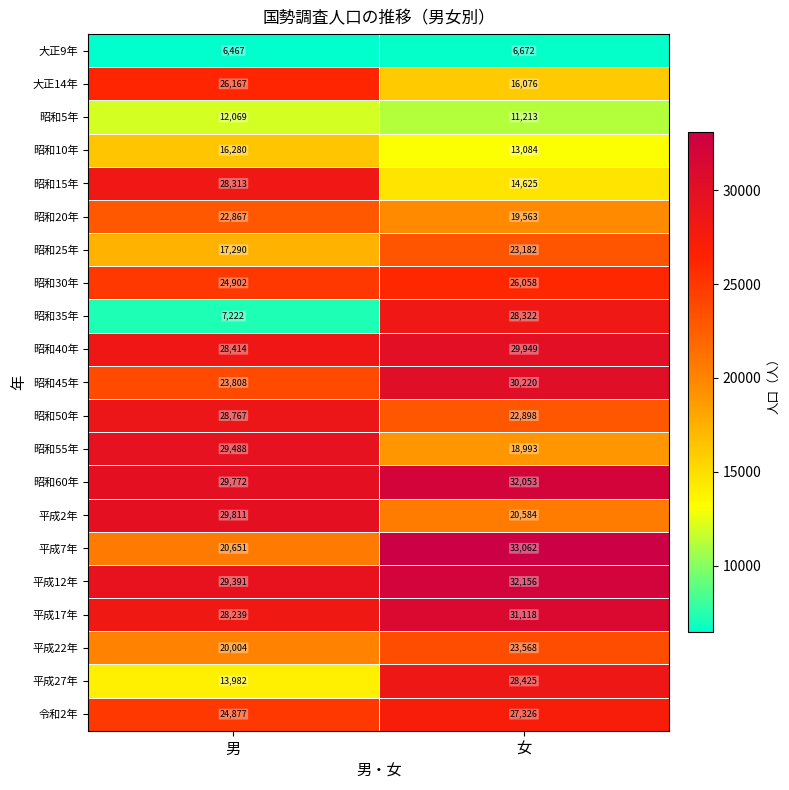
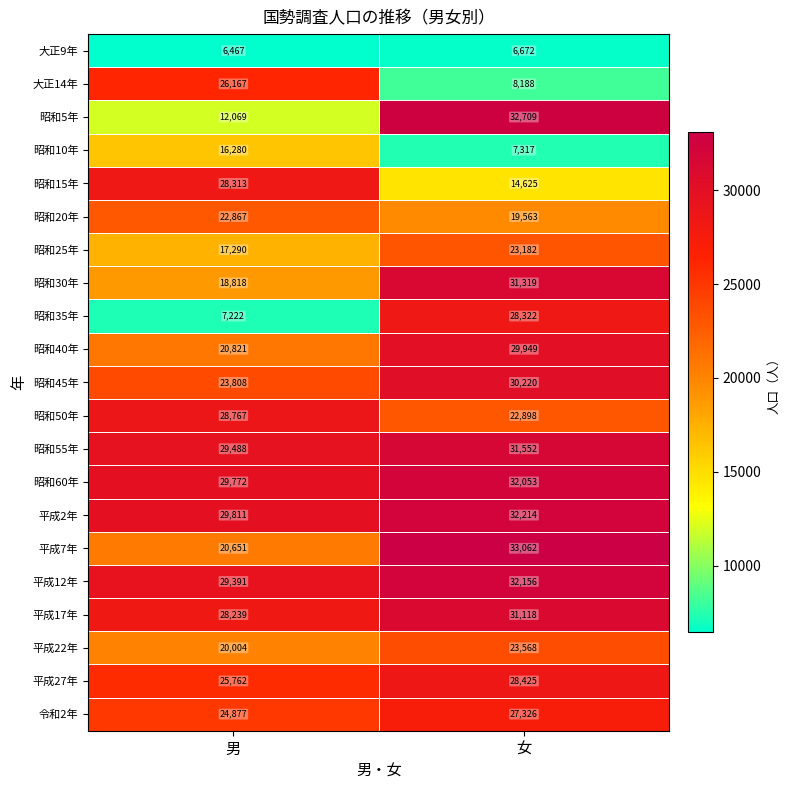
大正14年, 女: 16,076 -> 8,188
昭和5年, 女: 11,213 -> 32,709
昭和10年, 女: 13,084 -> 7,317
昭和30年, 男: 24,902 -> 18,818
昭和30年, 女: 26,058 -> 31,319
昭和40年, 男: 28,414 -> 20,821
昭和55年, 女: 18,993 -> 31,552
平成2年, 女: 20,584 -> 32,214
平成27年, 男: 13,982 -> 25,762
